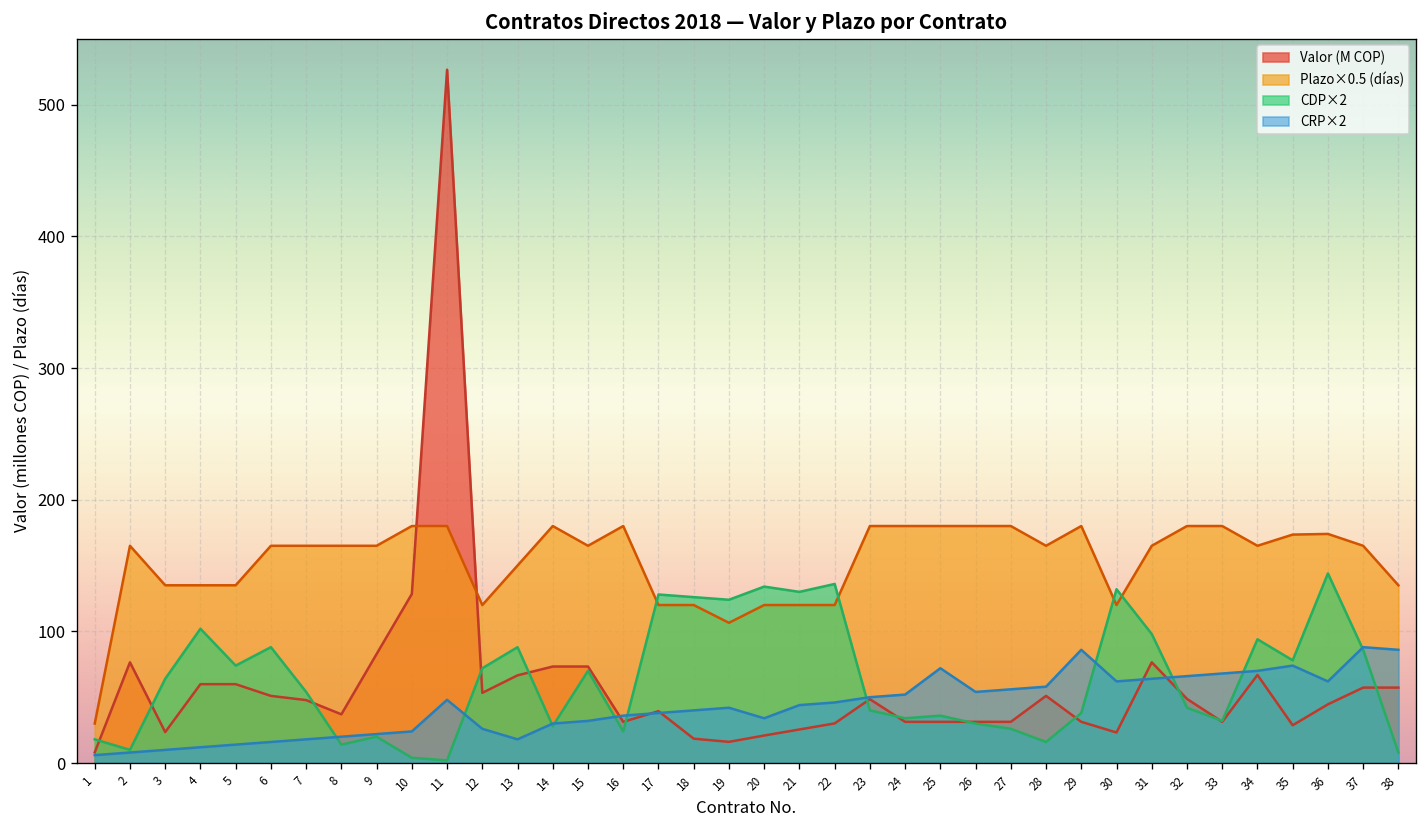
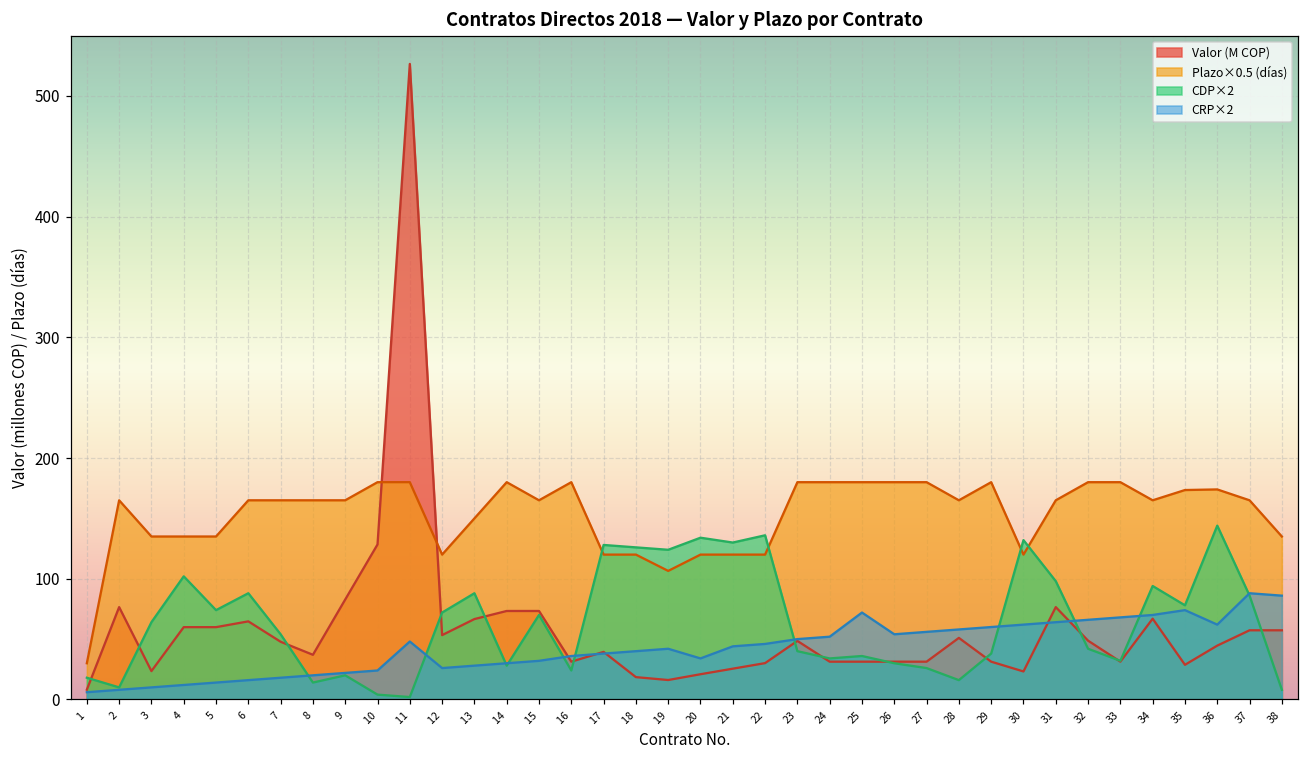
Valor (M COP), 6: 51 -> 65
CRP×2, 13: 18 -> 28
CRP×2, 29: 86 -> 60
